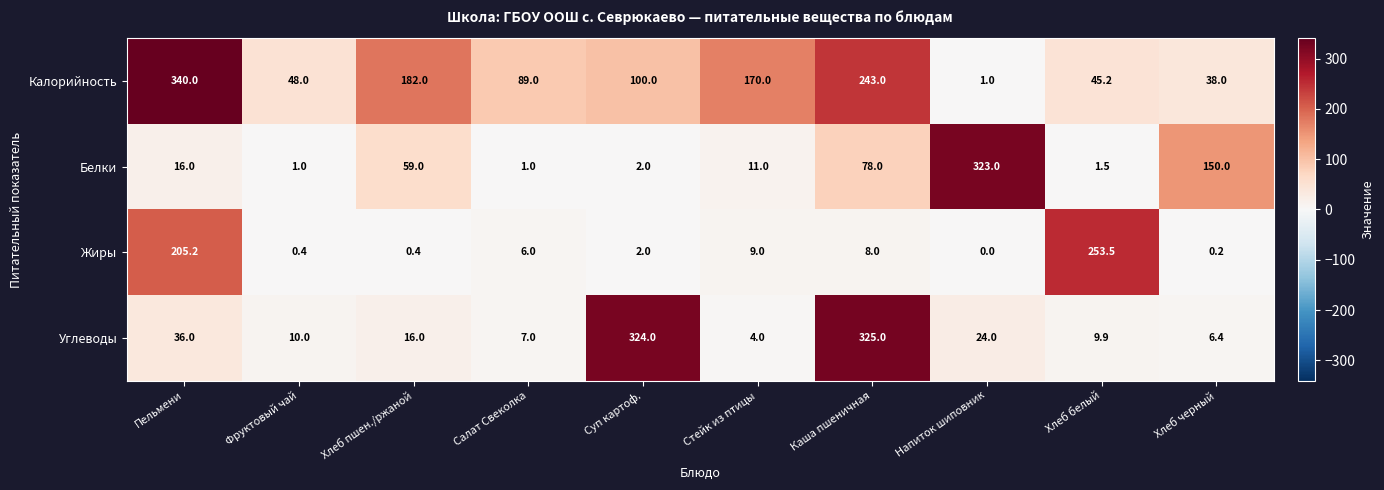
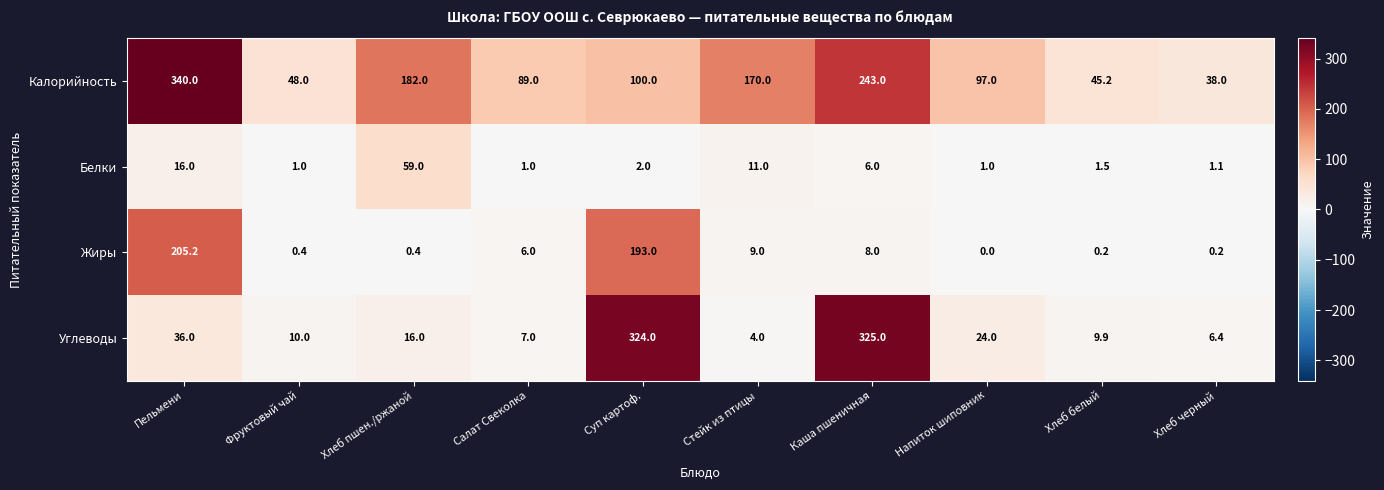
Калорийность, Напиток шиповник: 1.0 -> 97.0
Белки, Каша пшеничная: 78.0 -> 6.0
Белки, Напиток шиповник: 323.0 -> 1.0
Белки, Хлеб черный: 150.0 -> 1.1
Жиры, Суп картоф.: 2.0 -> 193.0
Жиры, Хлеб белый: 253.5 -> 0.2
